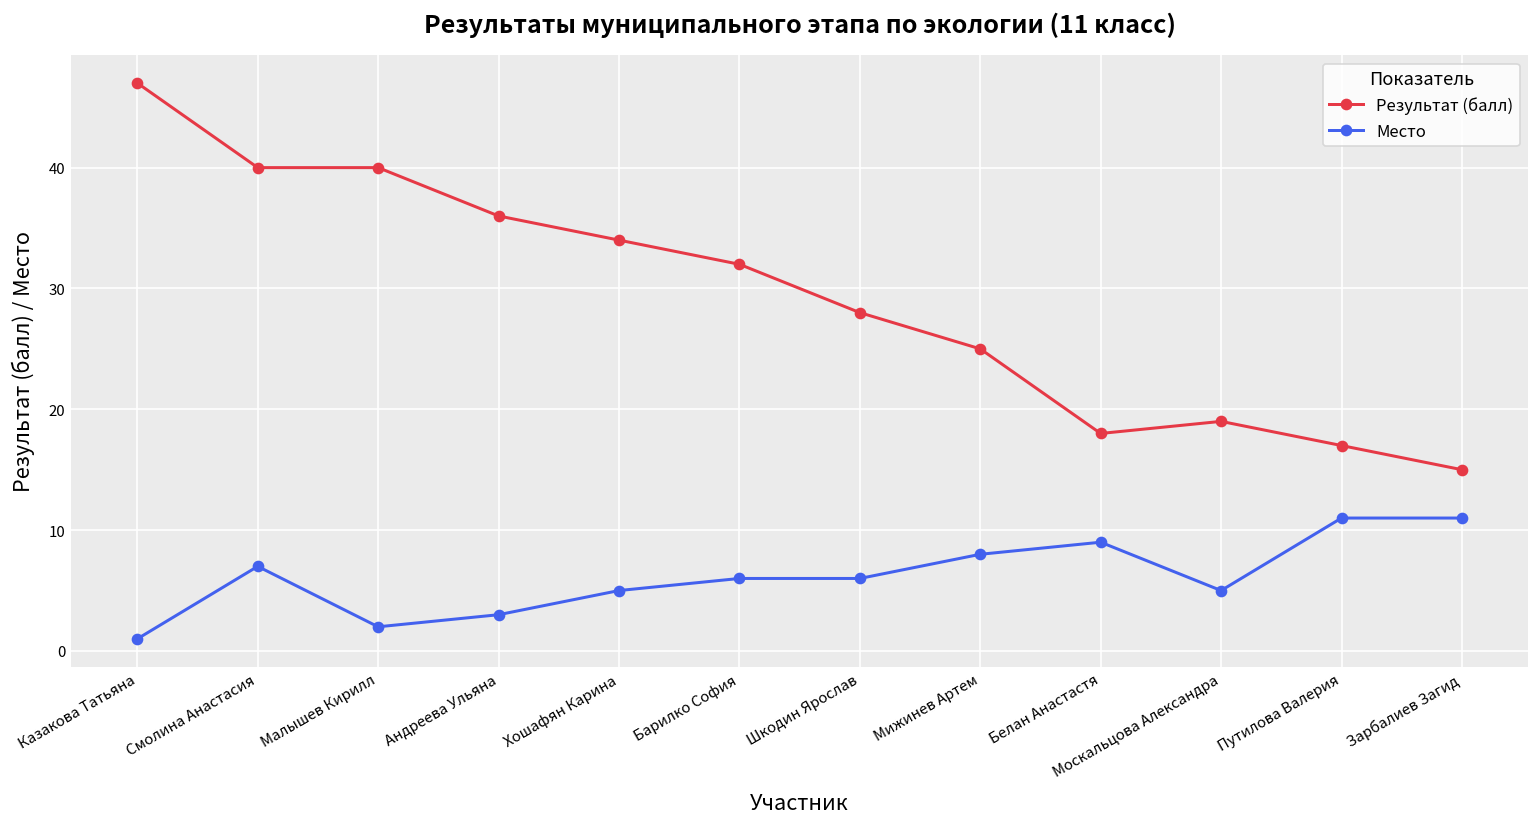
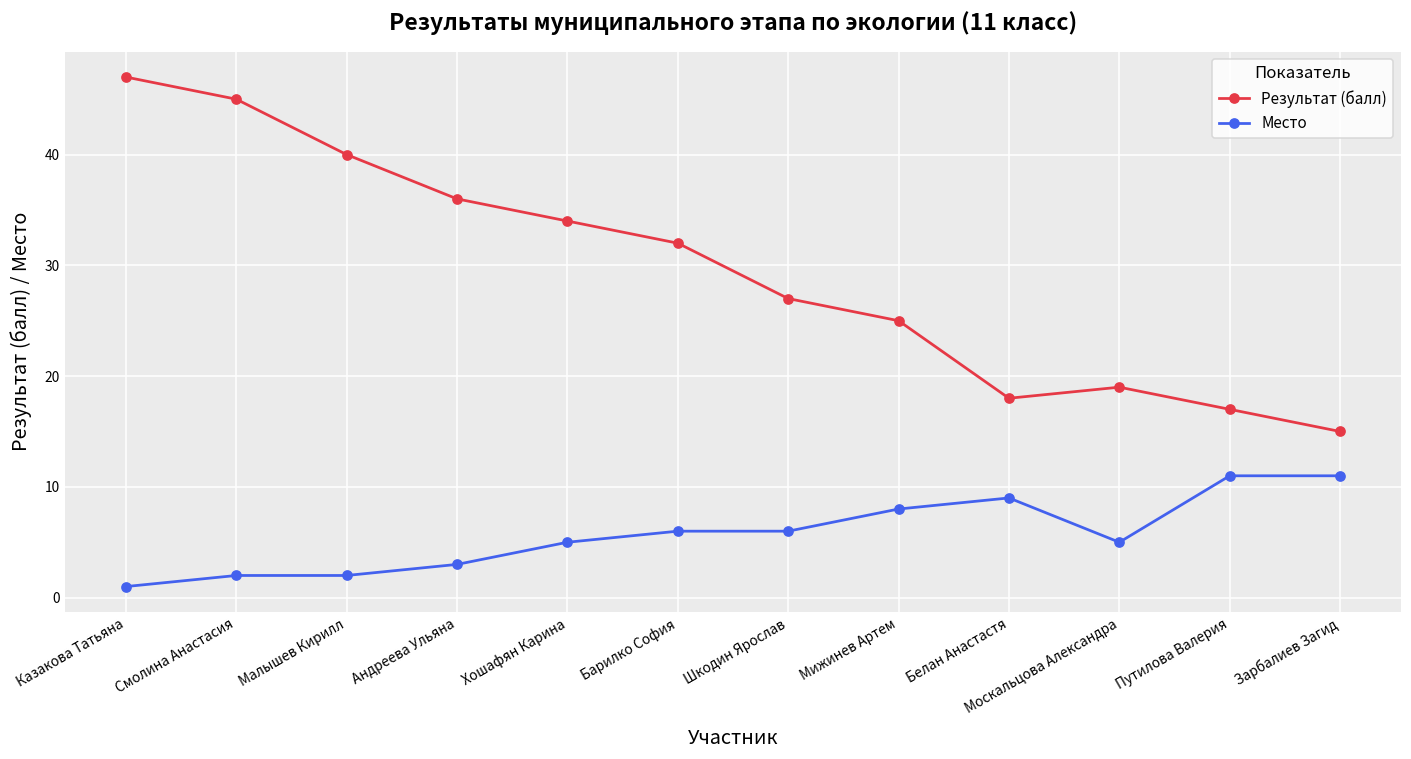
Результат (балл), Смолина Анастасия: 40 -> 45
Место, Смолина Анастасия: 7 -> 2
Результат (балл), Шкодин Ярослав: 28 -> 27
